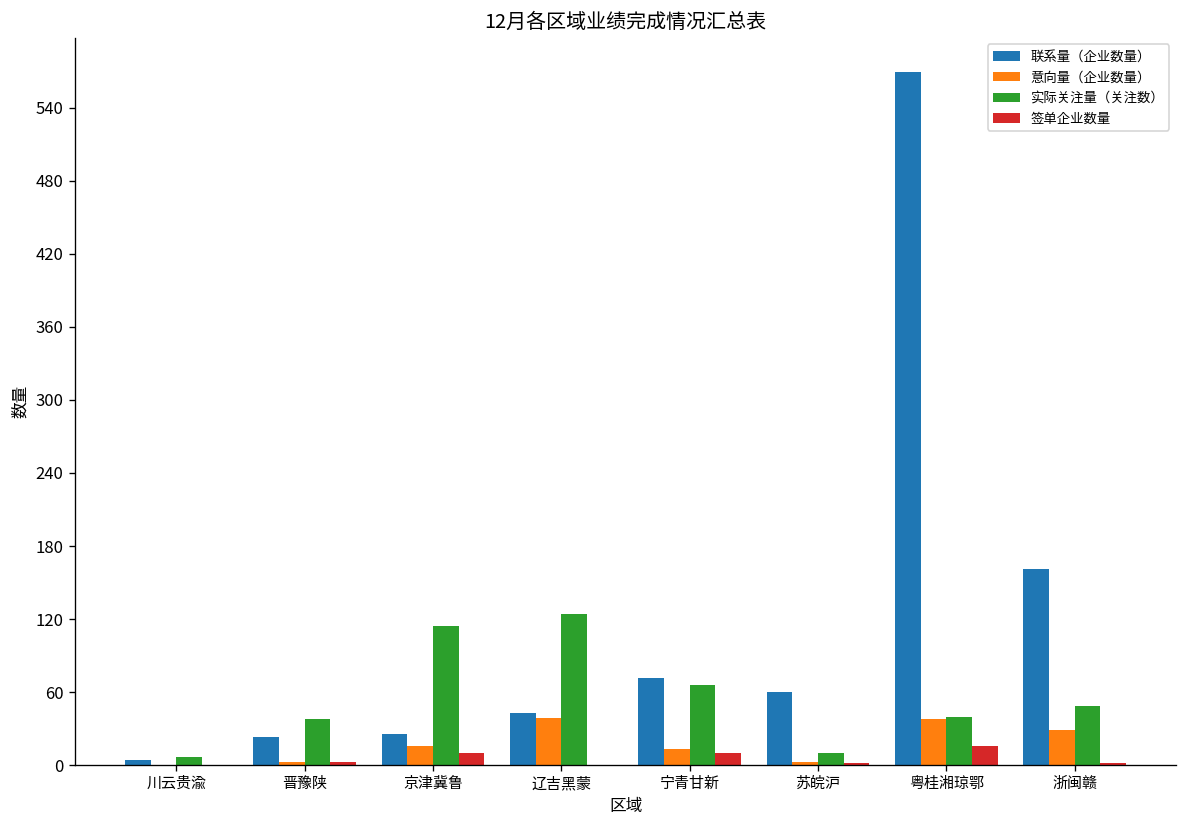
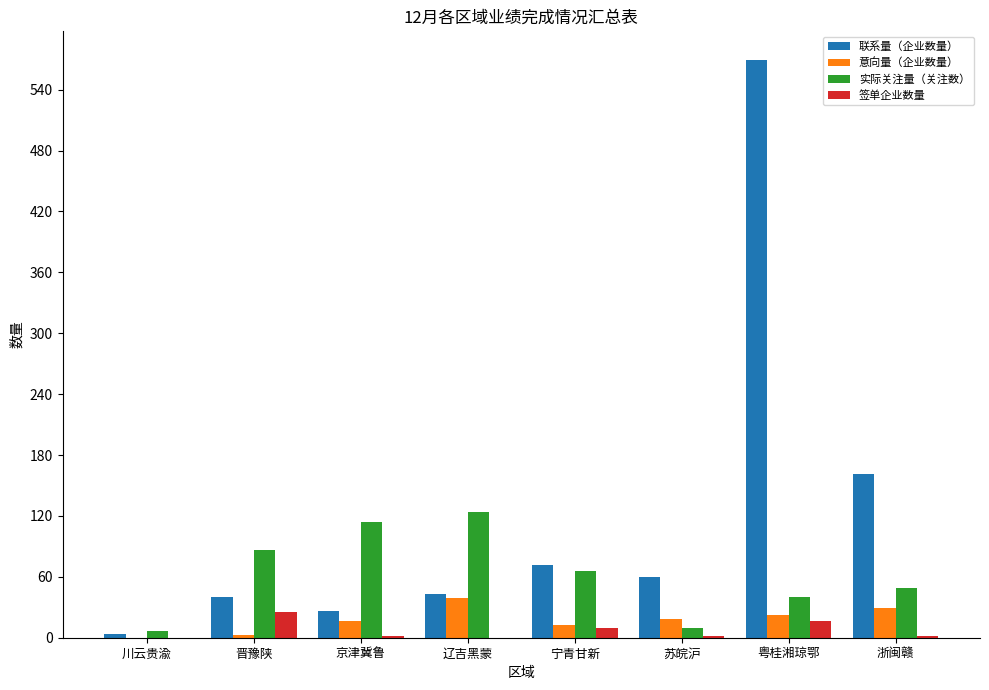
联系量（企业数量）, 晋豫陕: 23 -> 40
实际关注量（关注数）, 晋豫陕: 38 -> 86
签单企业数量, 晋豫陕: 3 -> 25
签单企业数量, 京津冀鲁: 10 -> 2
意向量（企业数量）, 苏皖沪: 3 -> 18
意向量（企业数量）, 粤桂湘琼鄂: 38 -> 22
